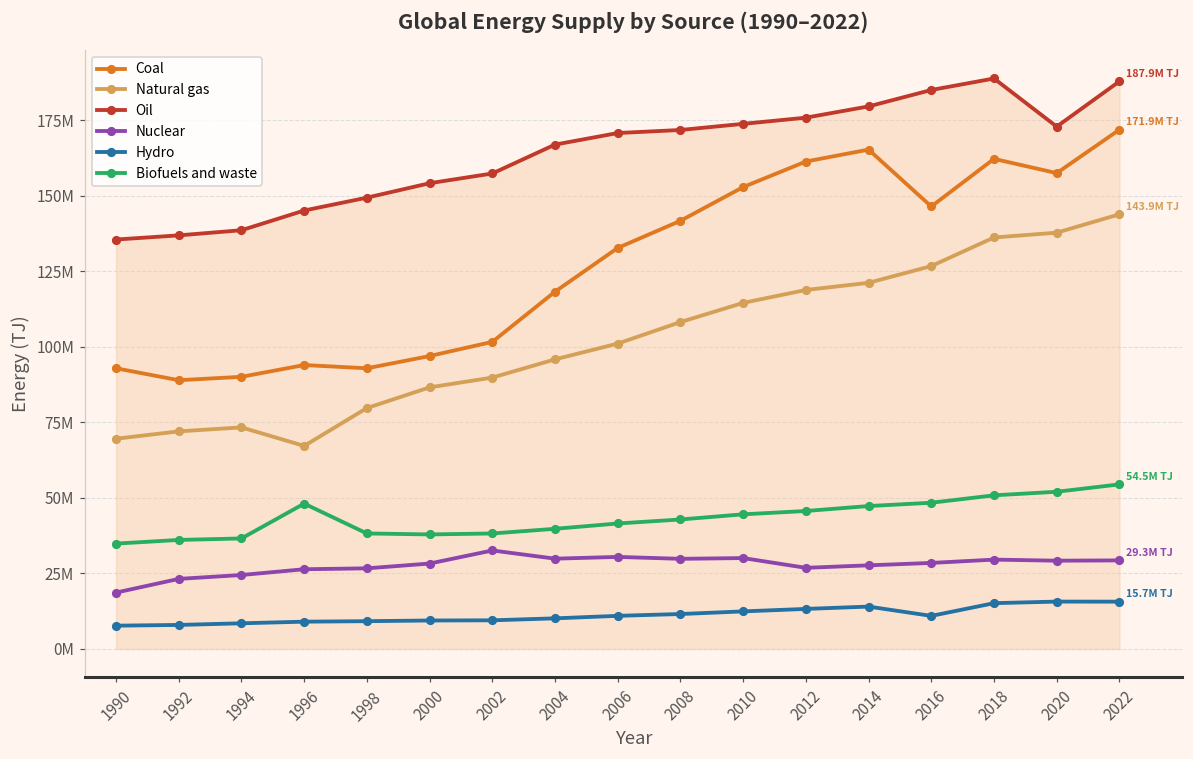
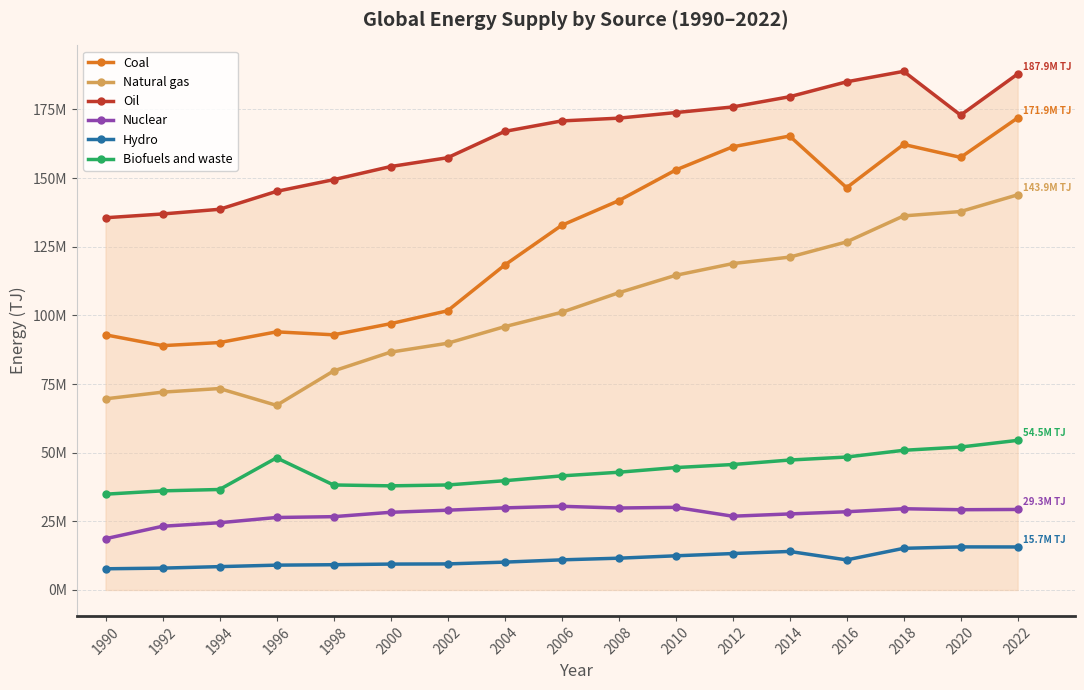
Nuclear, 2002: 33000000 -> 29000000
